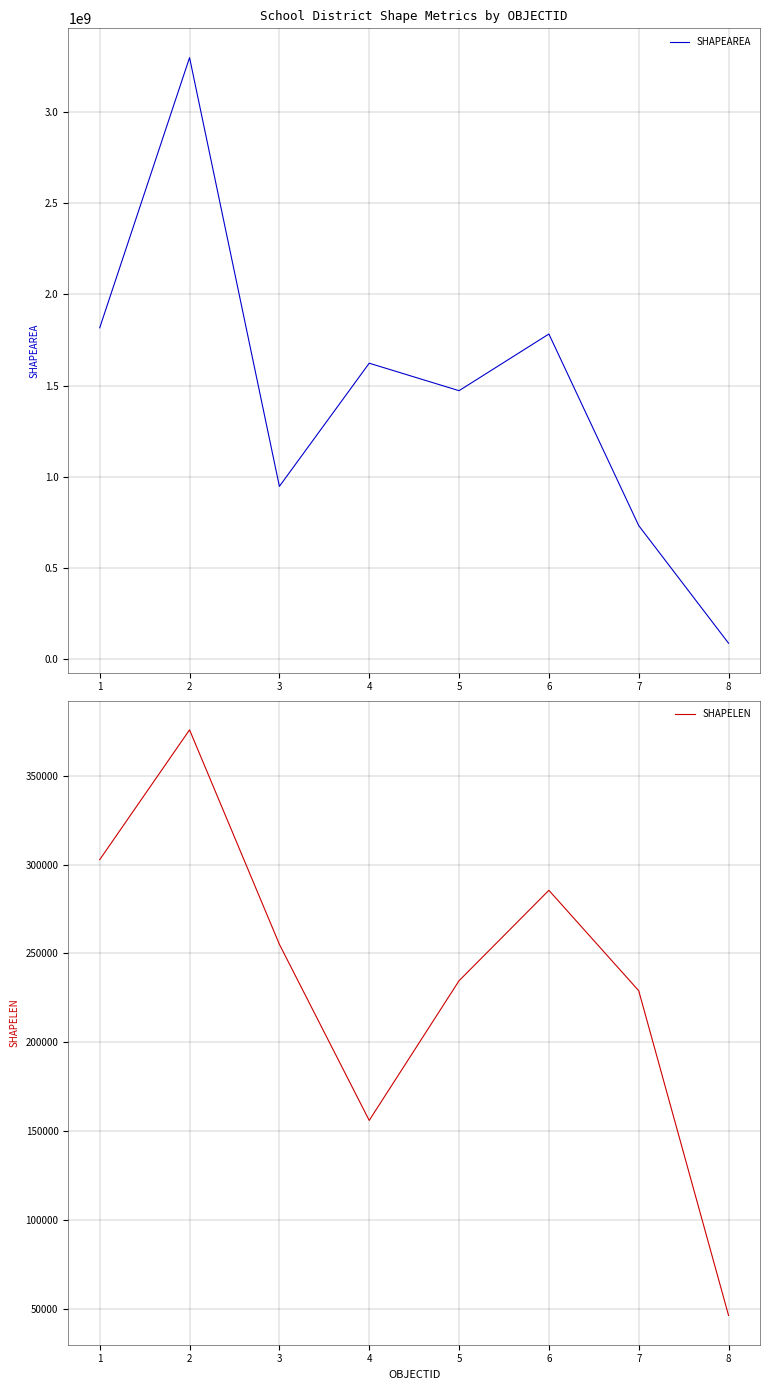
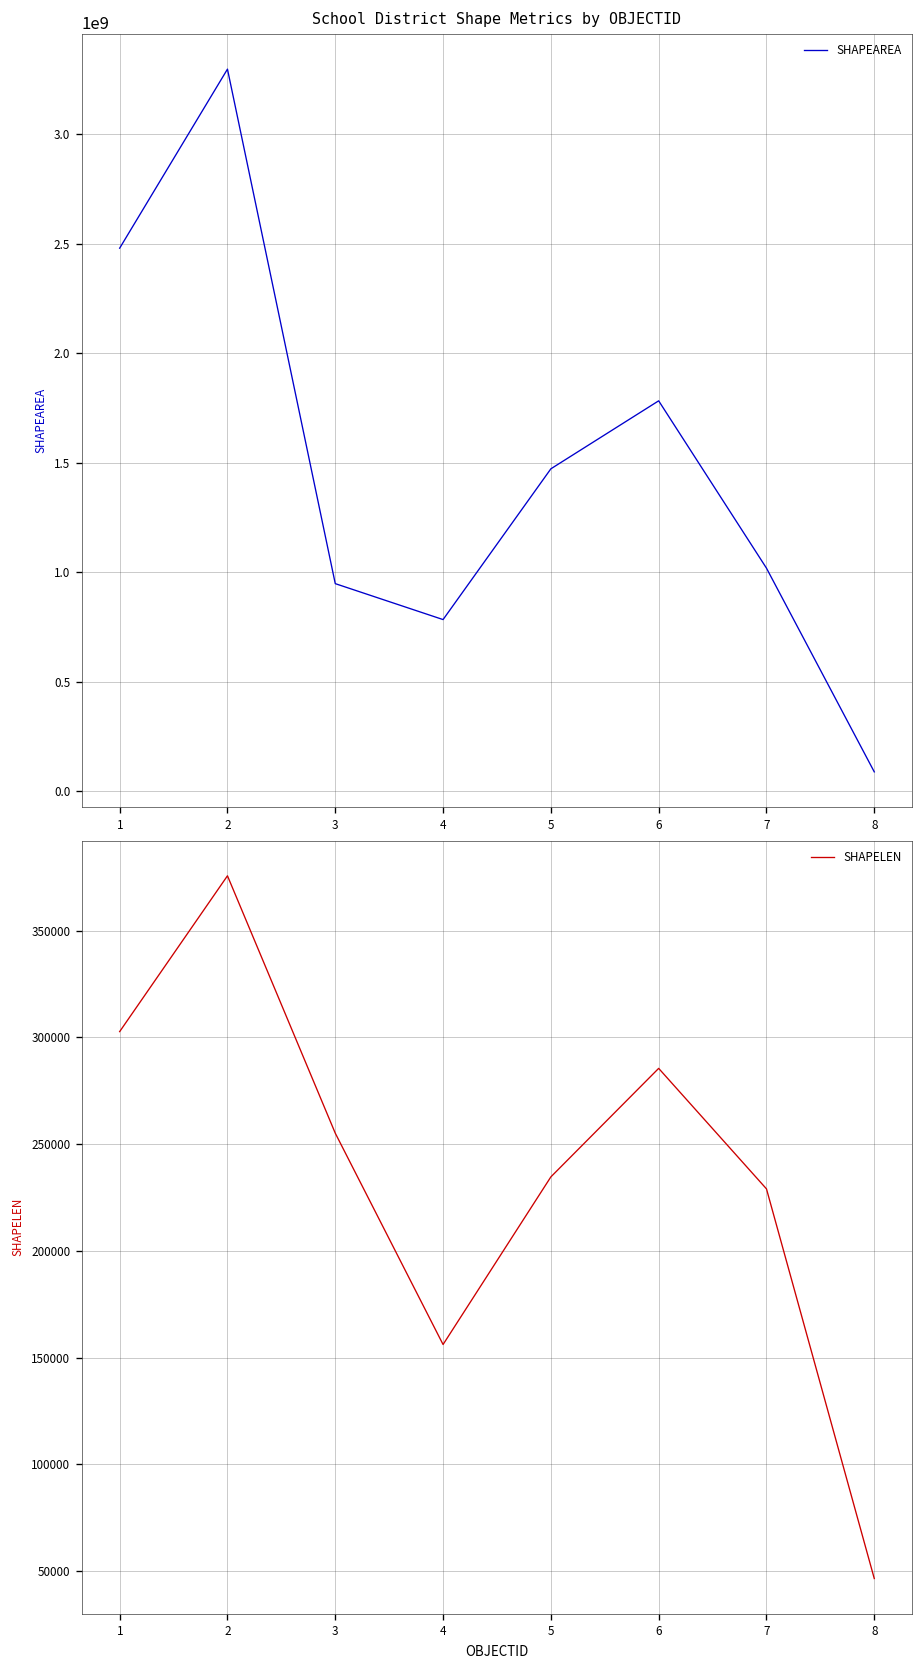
School District Shape Metrics by OBJECTID, 1: 1820000000 -> 2480000000
School District Shape Metrics by OBJECTID, 4: 1620000000 -> 780000000
School District Shape Metrics by OBJECTID, 7: 730000000 -> 1020000000
